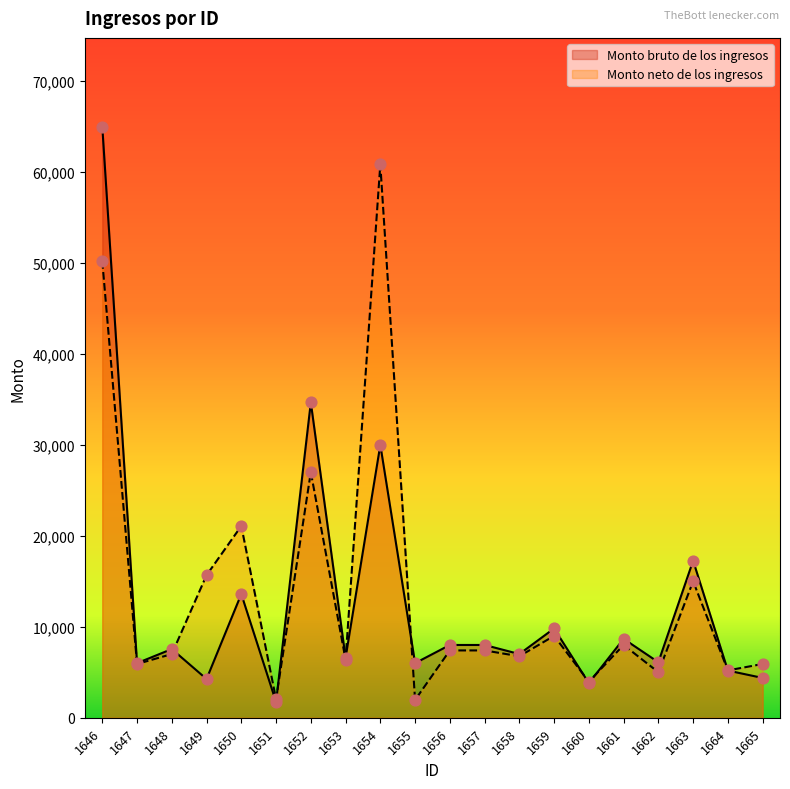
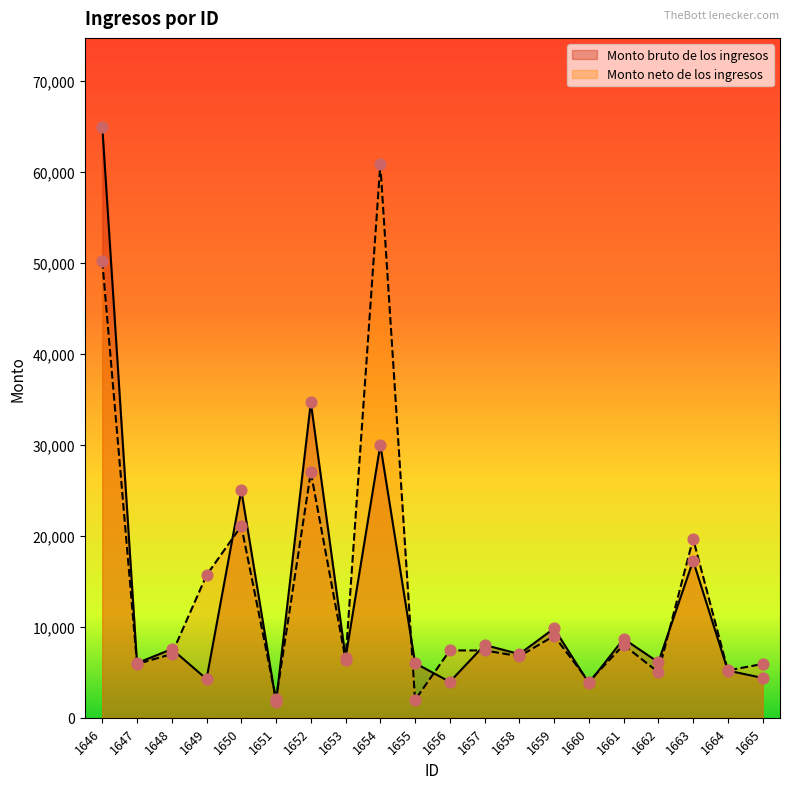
Monto bruto de los ingresos, 1650: 14,000 -> 25,000
Monto bruto de los ingresos, 1656: 8,000 -> 4,000
Monto neto de los ingresos, 1663: 15,000 -> 20,000
